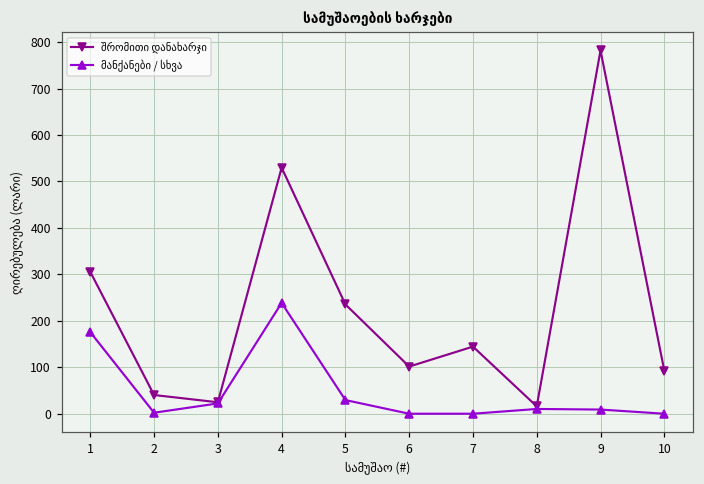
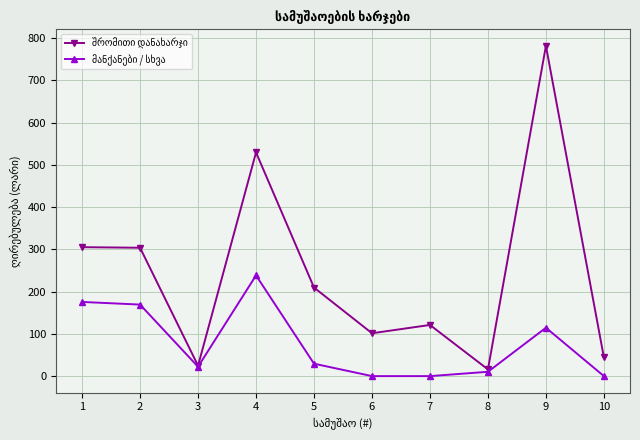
შრომითი დანახარჯი, 2: 40 -> 300
მანქანები / სხვა, 2: 0 -> 170
შრომითი დანახარჯი, 5: 240 -> 210
შრომითი დანახარჯი, 7: 140 -> 120
მანქანები / სხვა, 9: 10 -> 110
შრომითი დანახარჯი, 10: 90 -> 40
